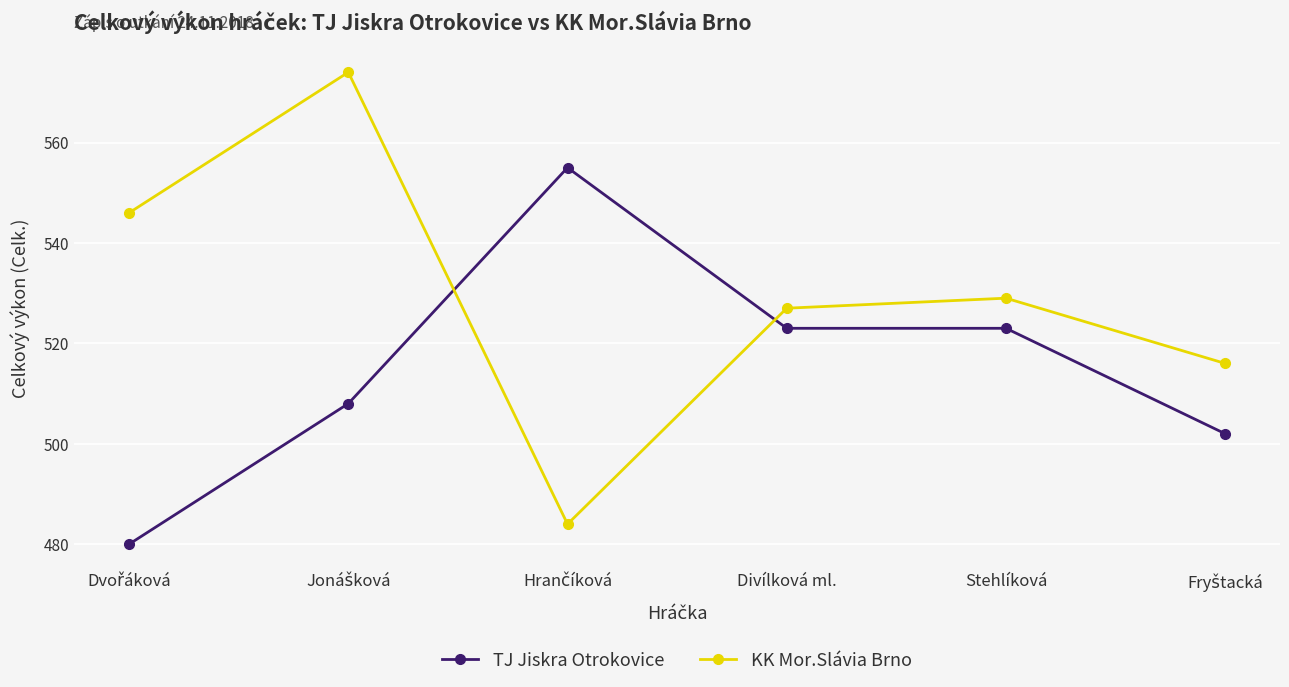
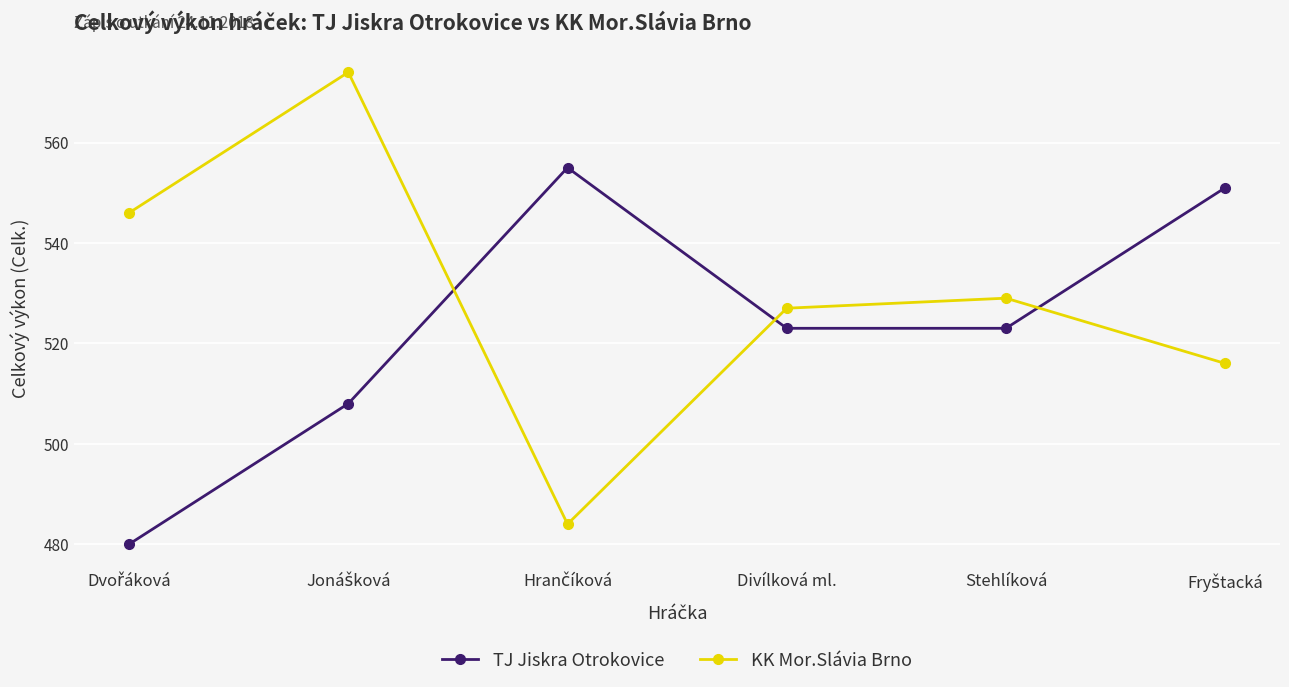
TJ Jiskra Otrokovice, Fryštacká: 502 -> 551
